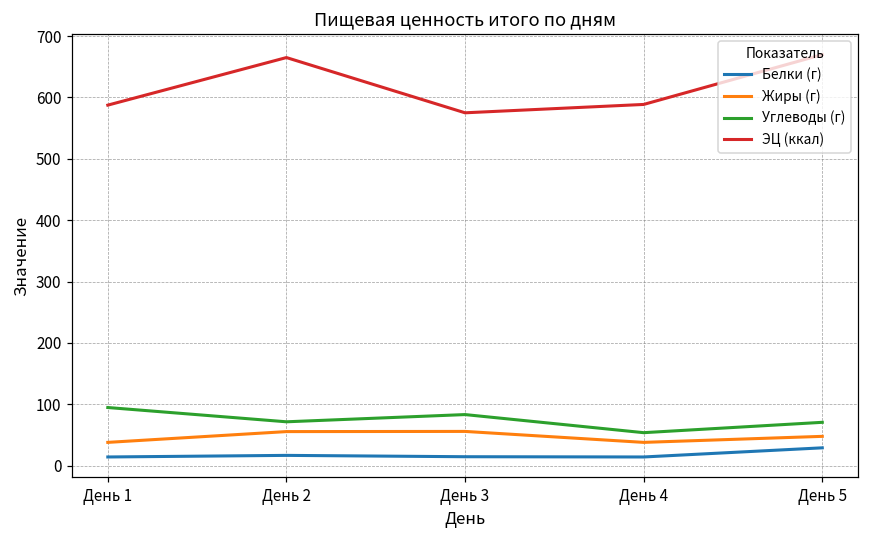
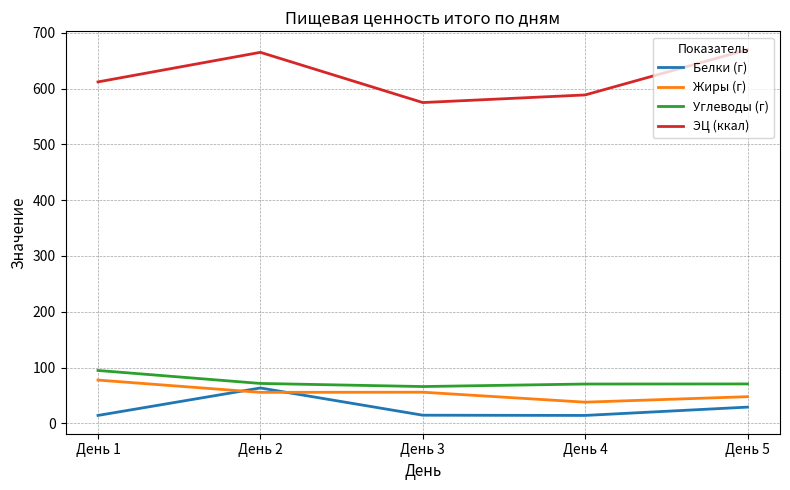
Жиры (г), День 1: 40 -> 80
ЭЦ (ккал), День 1: 590 -> 610
Белки (г), День 2: 20 -> 60
Углеводы (г), День 3: 80 -> 70
Углеводы (г), День 4: 50 -> 70
